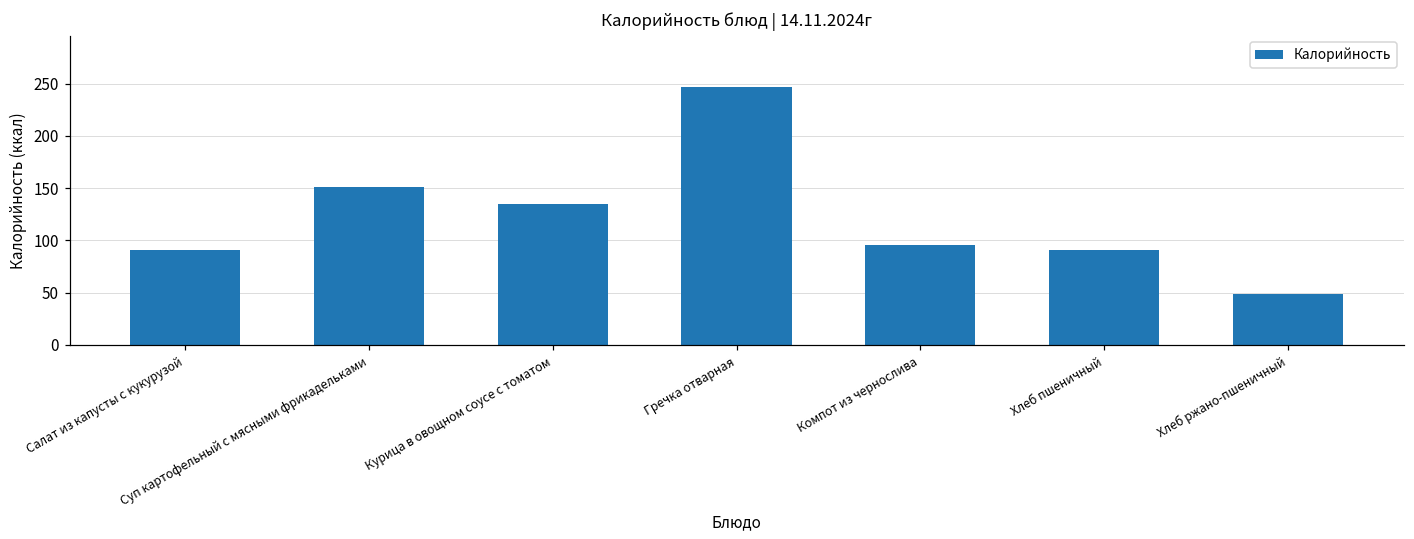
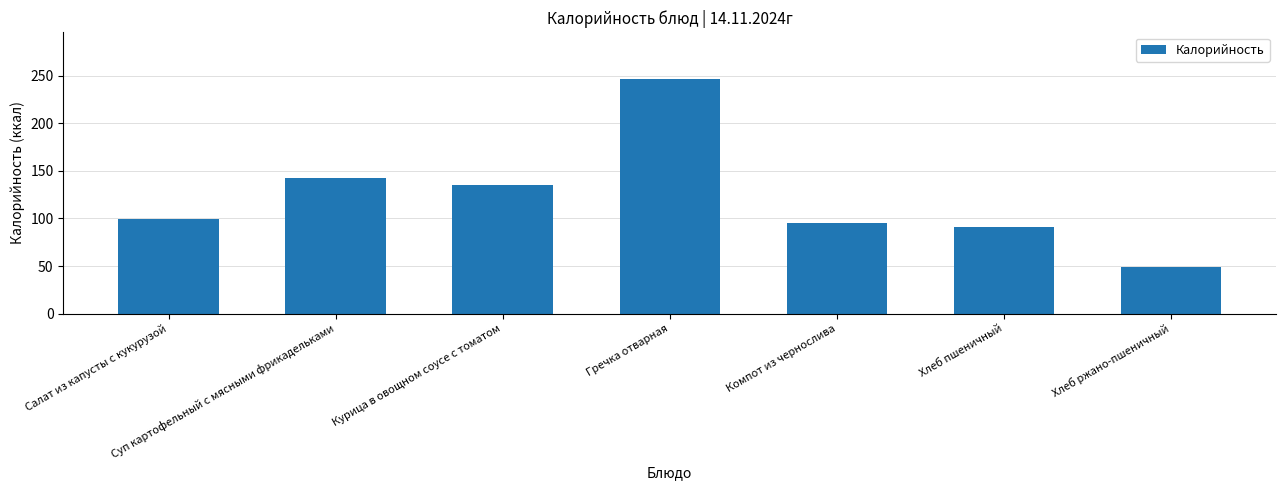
Салат из капусты с кукурузой: 90 -> 100
Суп картофельный с мясными фрикадельками: 150 -> 140
